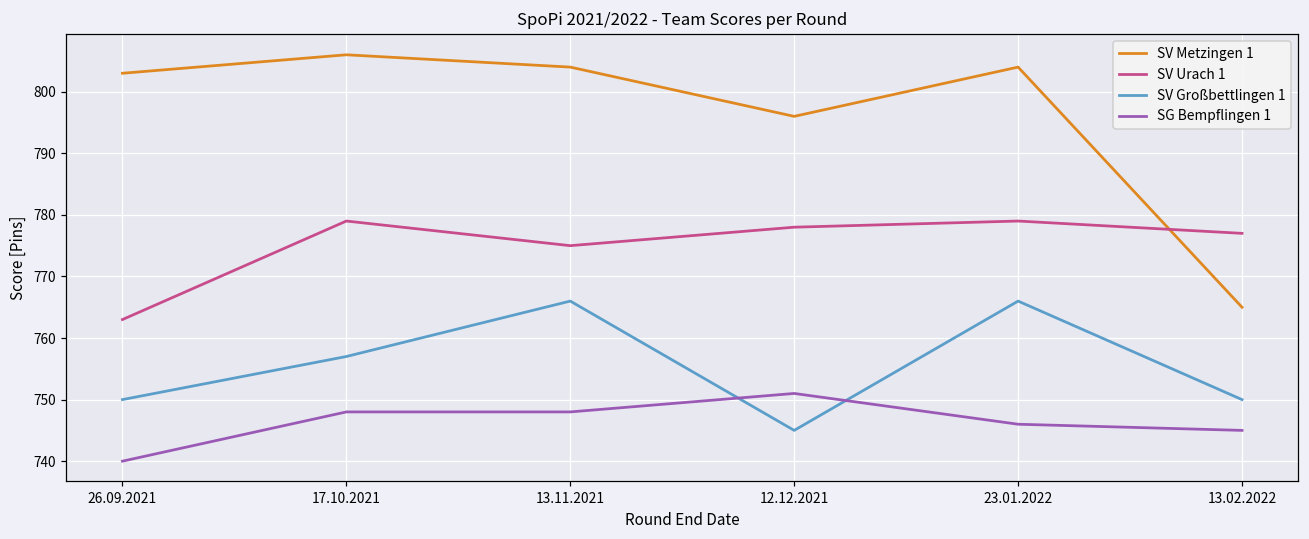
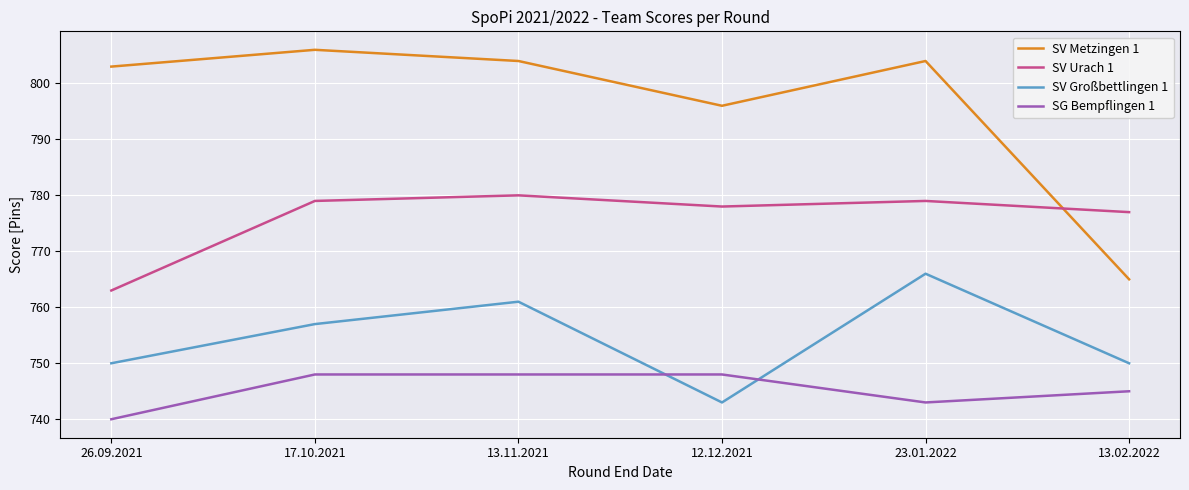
SV Urach 1, 13.11.2021: 775 -> 780
SV Großbettlingen 1, 13.11.2021: 766 -> 761
SV Großbettlingen 1, 12.12.2021: 745 -> 743
SG Bempflingen 1, 12.12.2021: 751 -> 748
SG Bempflingen 1, 23.01.2022: 746 -> 743
